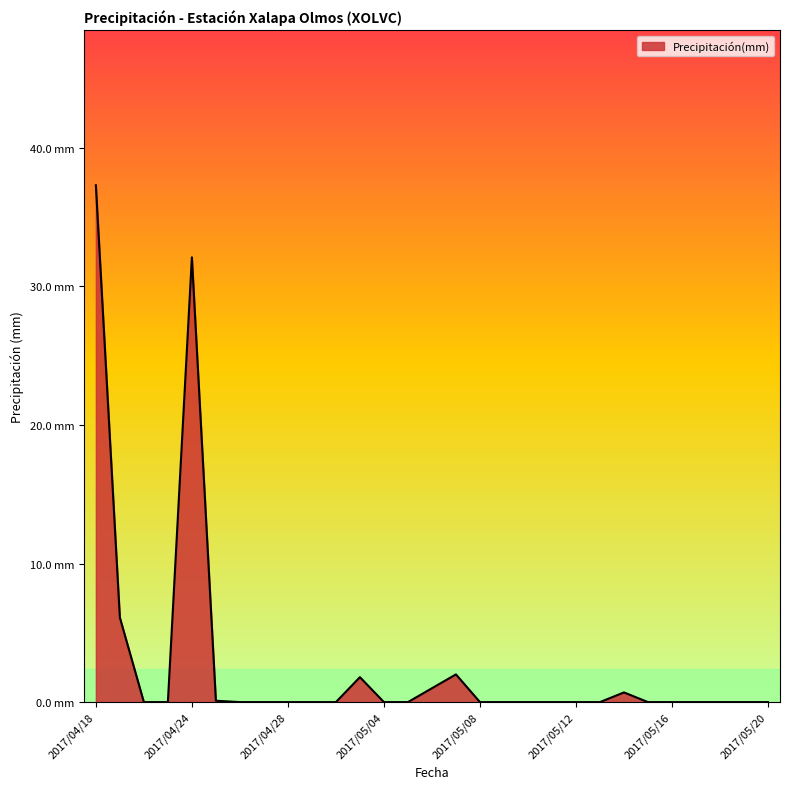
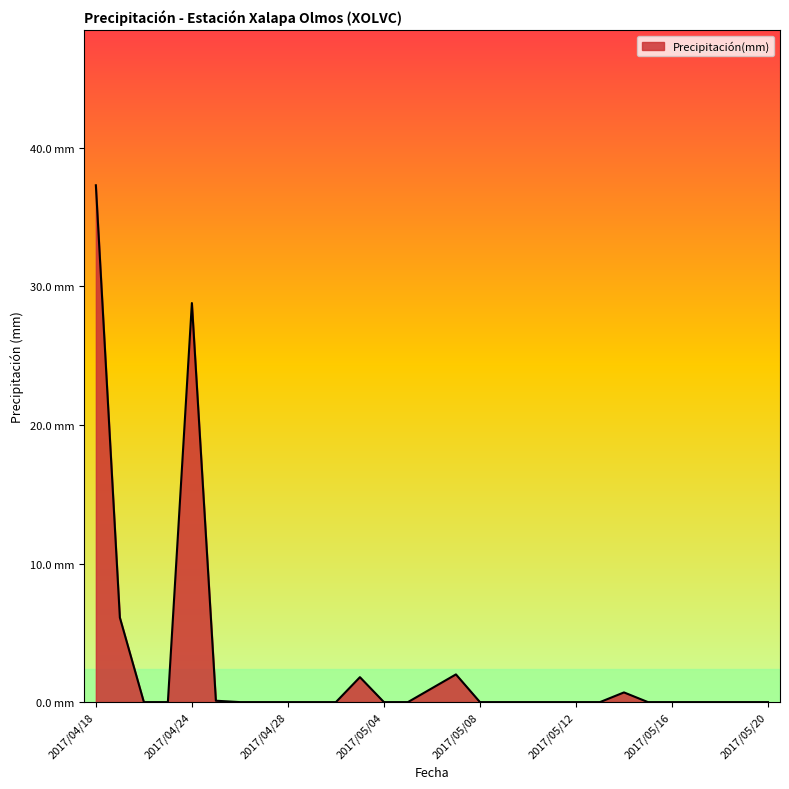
2017/04/24: 32.1 mm -> 28.8 mm
